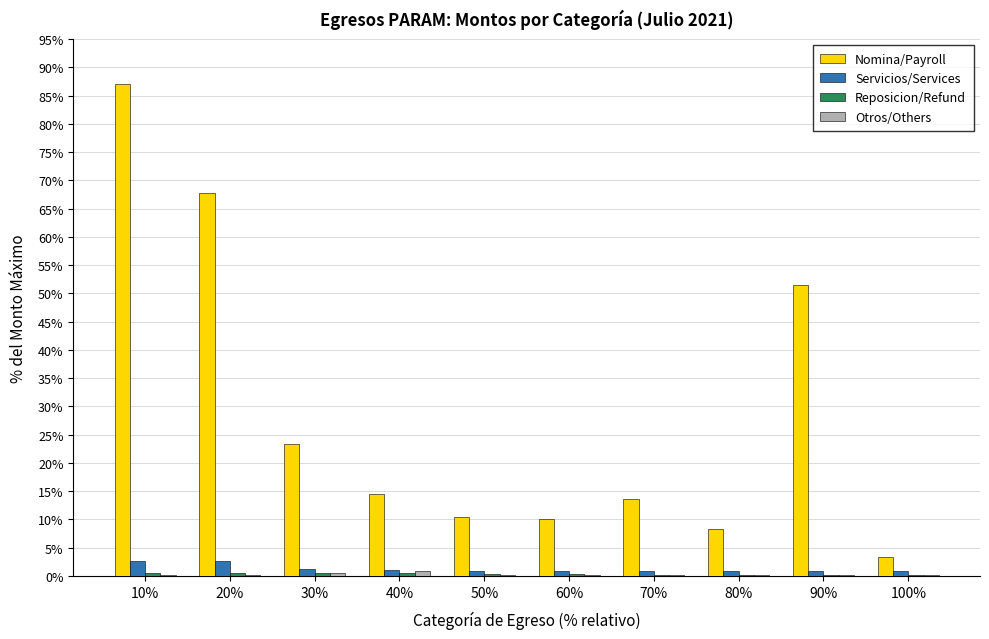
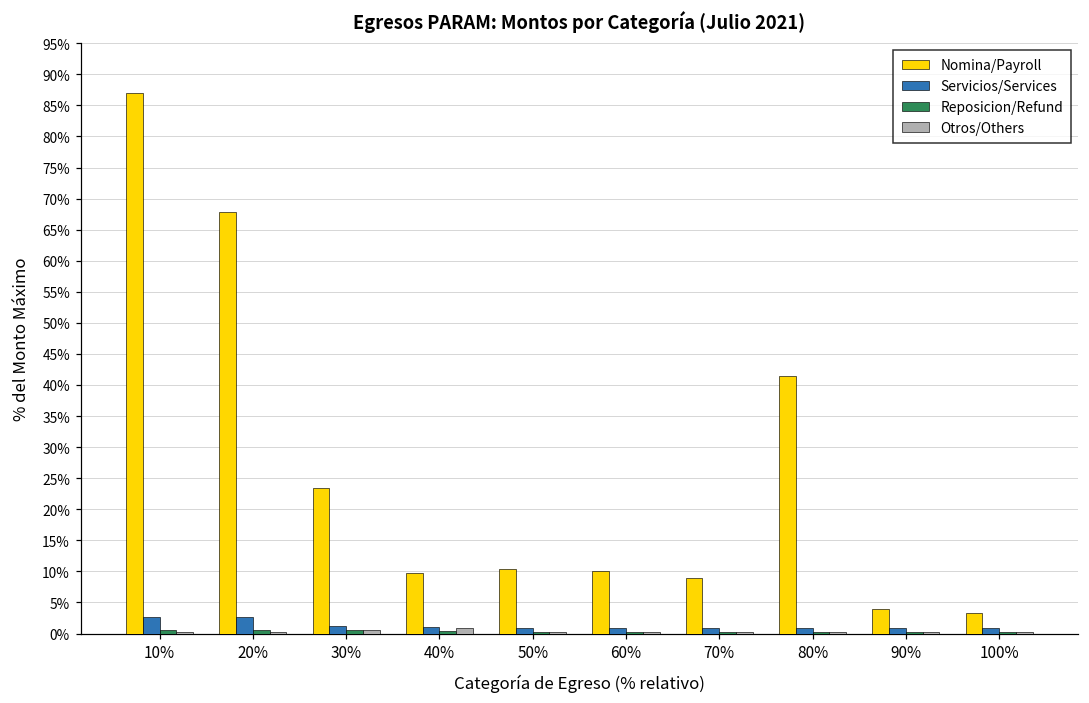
Nomina/Payroll, 40%: 15% -> 10%
Nomina/Payroll, 70%: 14% -> 9%
Nomina/Payroll, 80%: 8% -> 41%
Nomina/Payroll, 90%: 51% -> 4%
